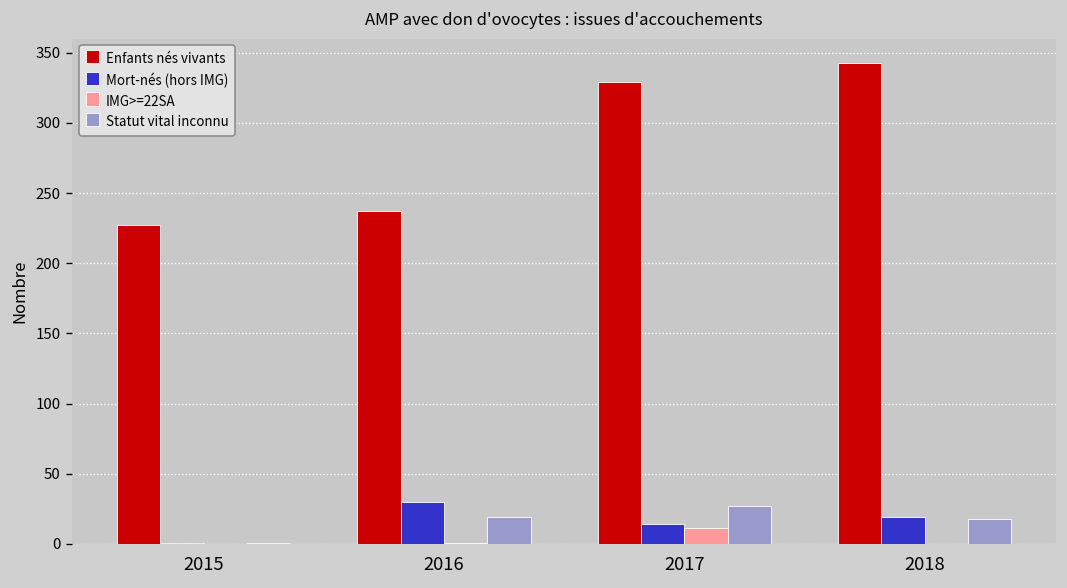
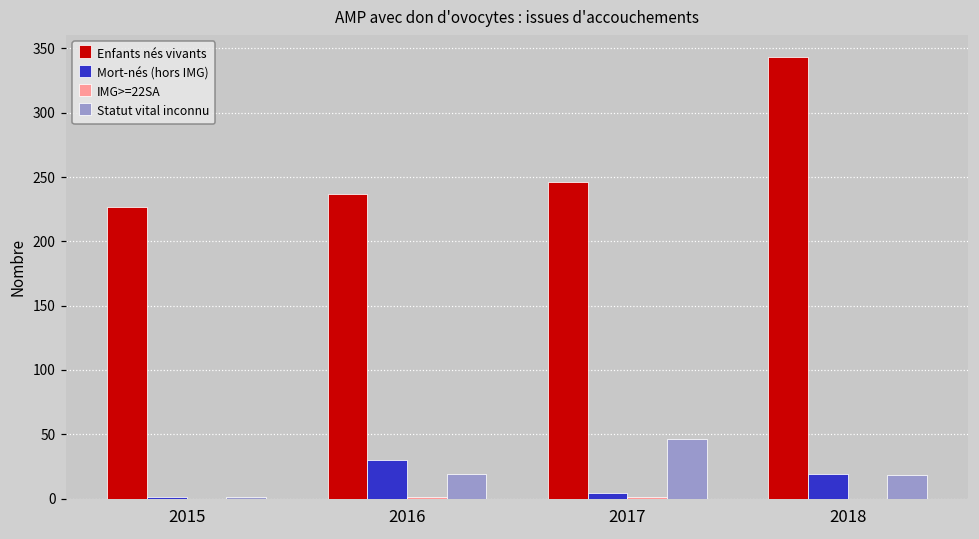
Enfants nés vivants, 2017: 329 -> 246
Mort-nés (hors IMG), 2017: 14 -> 4
IMG>=22SA, 2017: 11 -> 1
Statut vital inconnu, 2017: 27 -> 46
